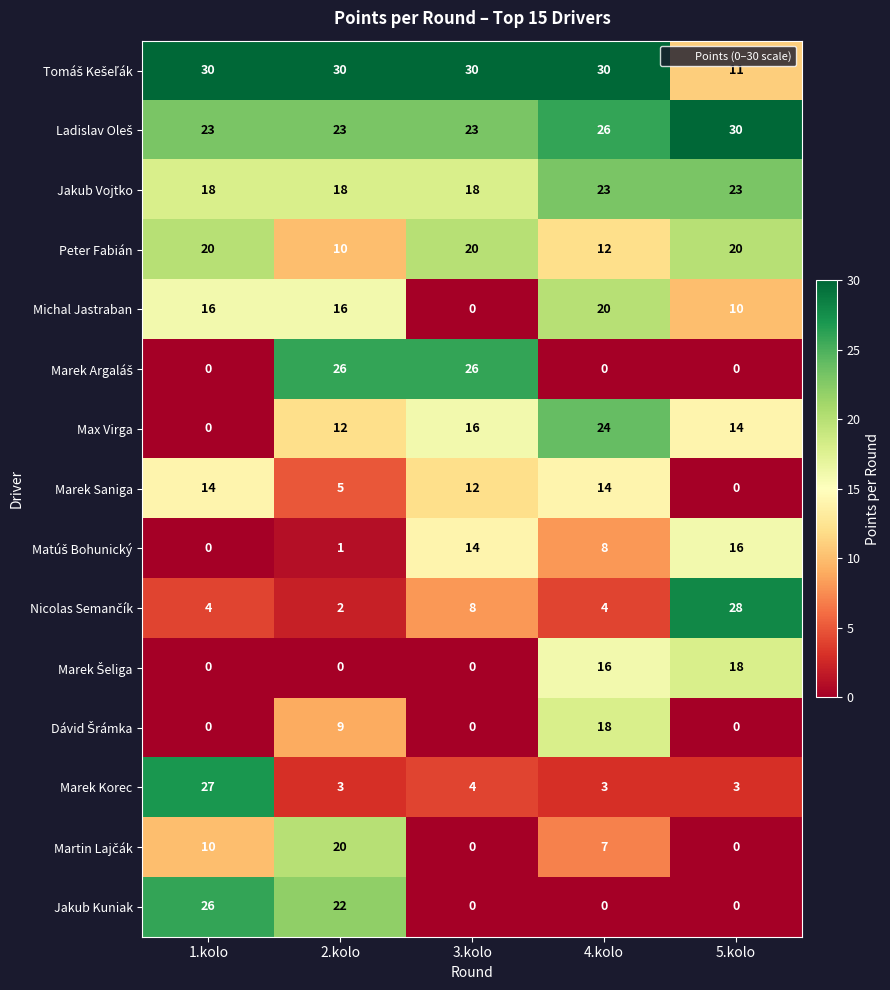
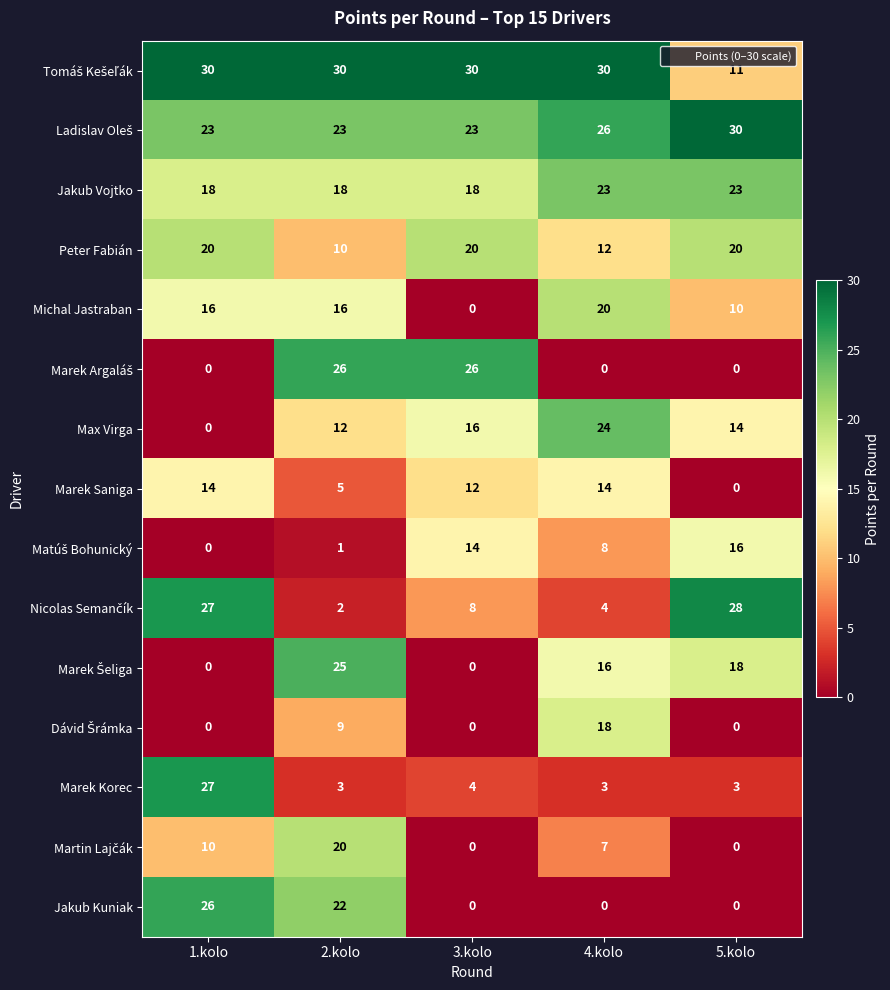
Nicolas Semančík, 1.kolo: 4 -> 27
Marek Šeliga, 2.kolo: 0 -> 25
